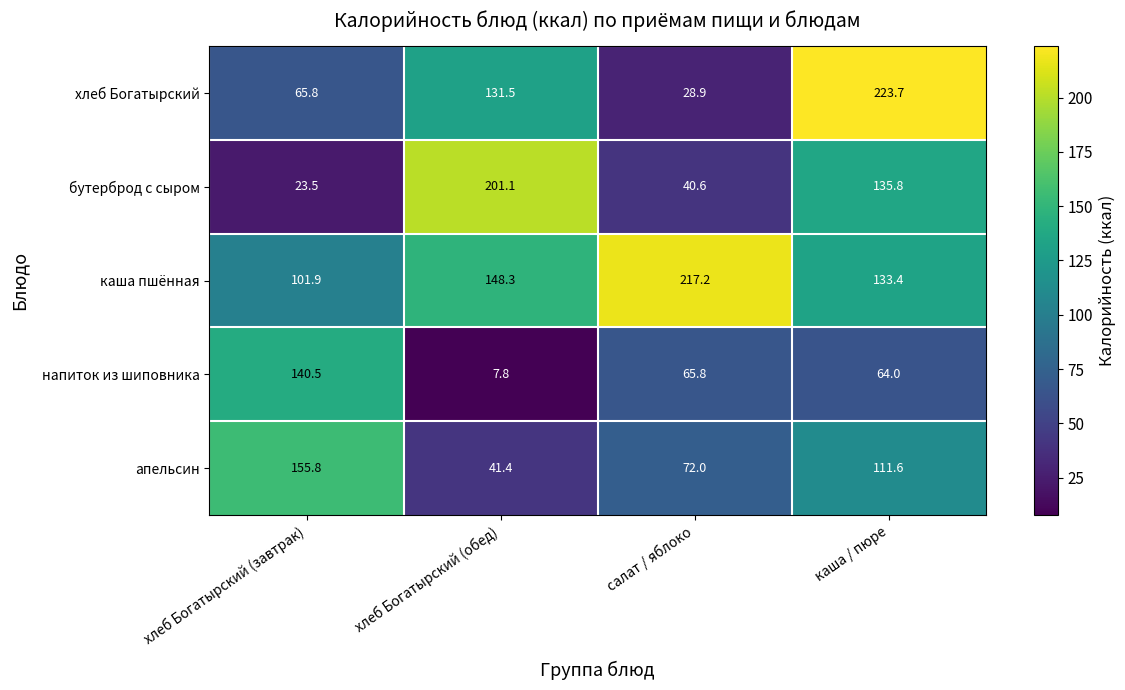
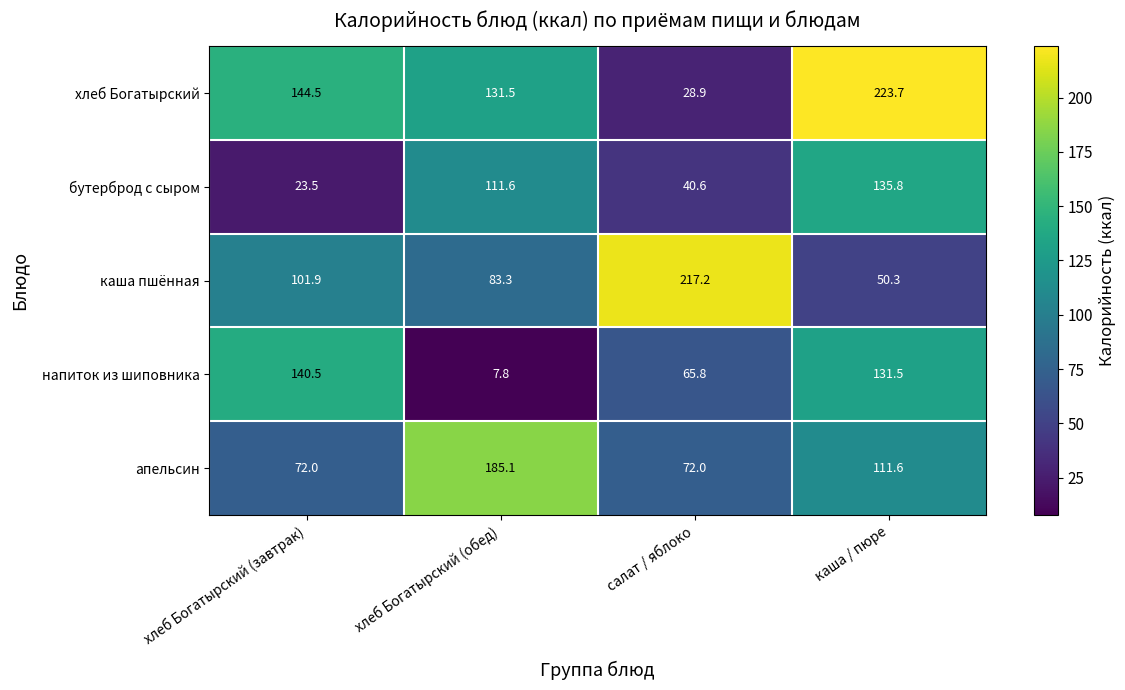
хлеб Богатырский, хлеб Богатырский (завтрак): 65.8 -> 144.5
бутерброд с сыром, хлеб Богатырский (обед): 201.1 -> 111.6
каша пшённая, хлеб Богатырский (обед): 148.3 -> 83.3
каша пшённая, каша / пюре: 133.4 -> 50.3
напиток из шиповника, каша / пюре: 64.0 -> 131.5
апельсин, хлеб Богатырский (завтрак): 155.8 -> 72.0
апельсин, хлеб Богатырский (обед): 41.4 -> 185.1
